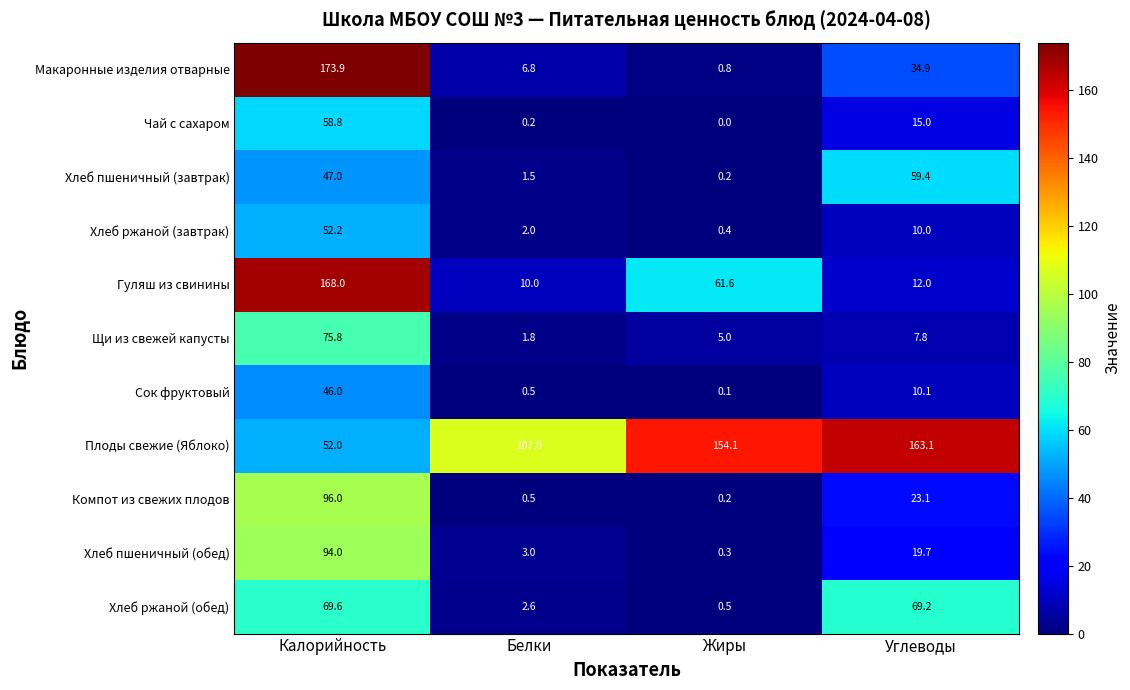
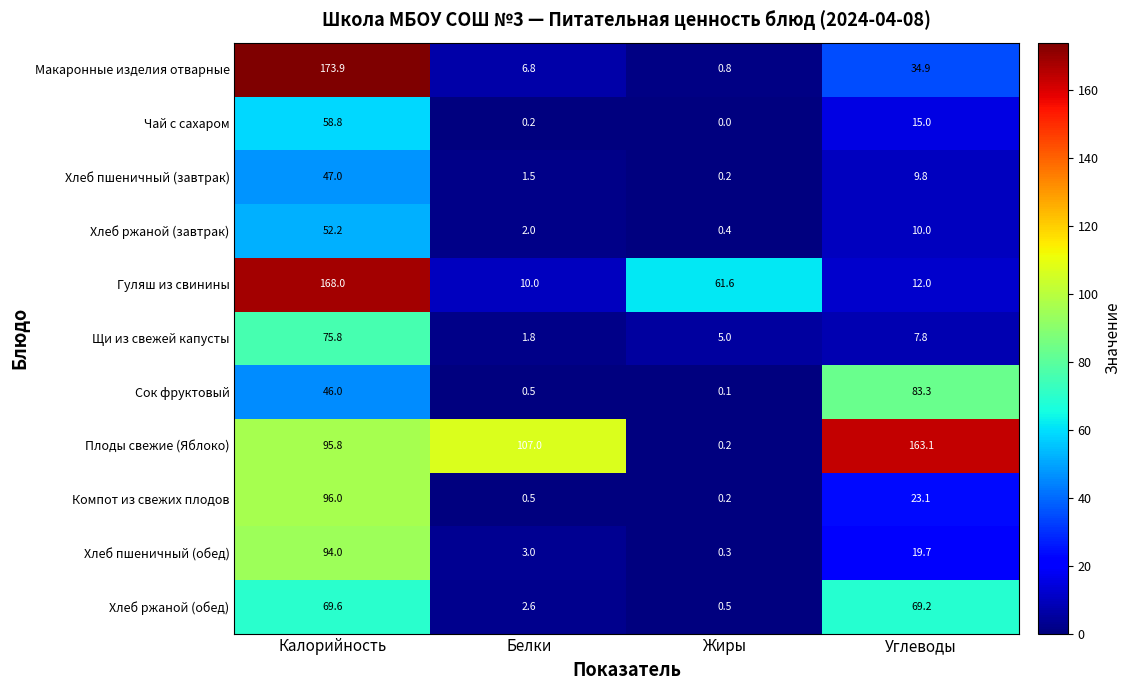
Хлеб пшеничный (завтрак), Углеводы: 59.4 -> 9.8
Сок фруктовый, Углеводы: 10.1 -> 83.3
Плоды свежие (Яблоко), Калорийность: 52.0 -> 95.8
Плоды свежие (Яблоко), Жиры: 154.1 -> 0.2
